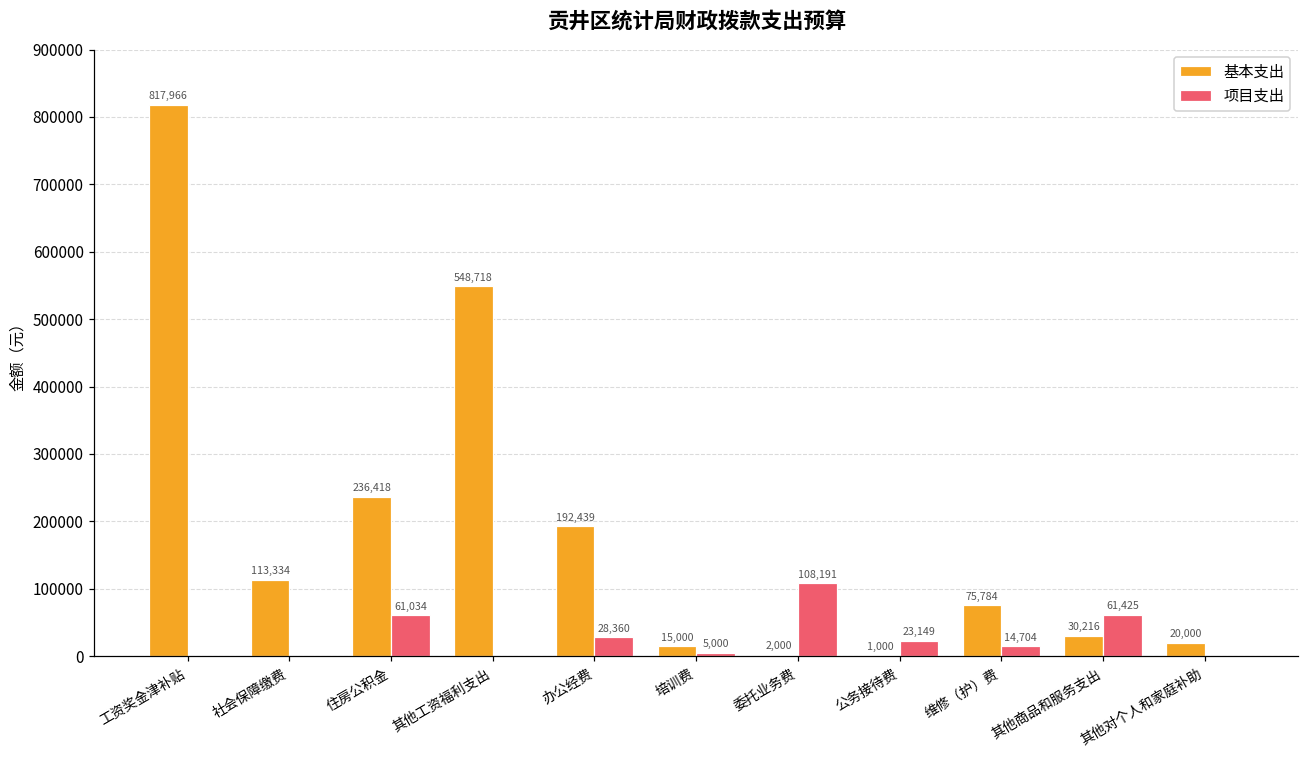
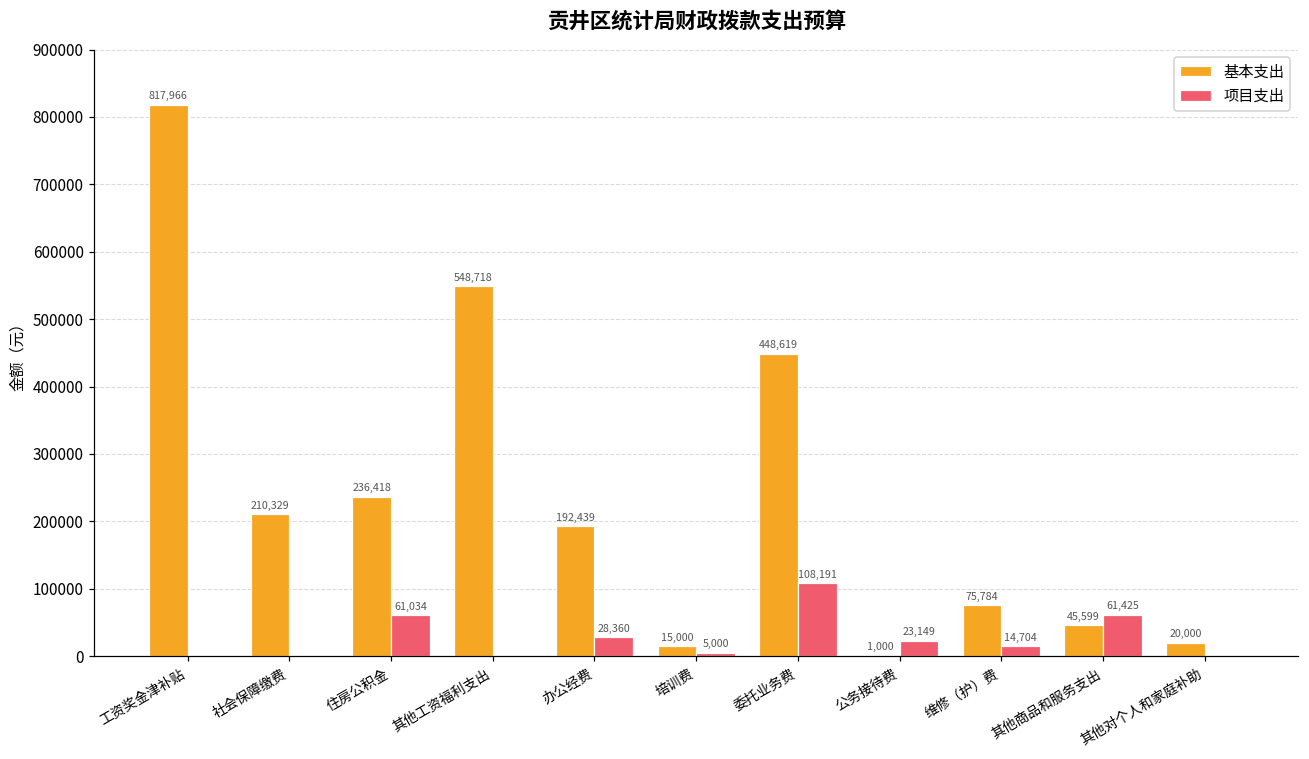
基本支出, 社会保障缴费: 113,334 -> 210,329
基本支出, 委托业务费: 2,000 -> 448,619
基本支出, 其他商品和服务支出: 30,216 -> 45,599
